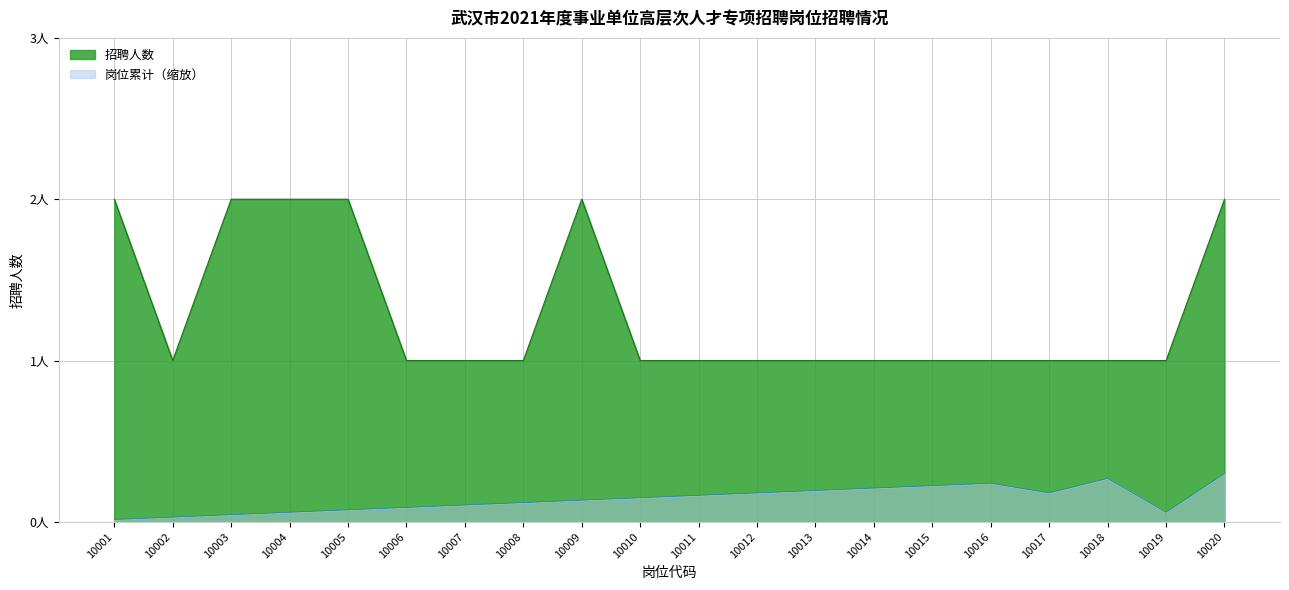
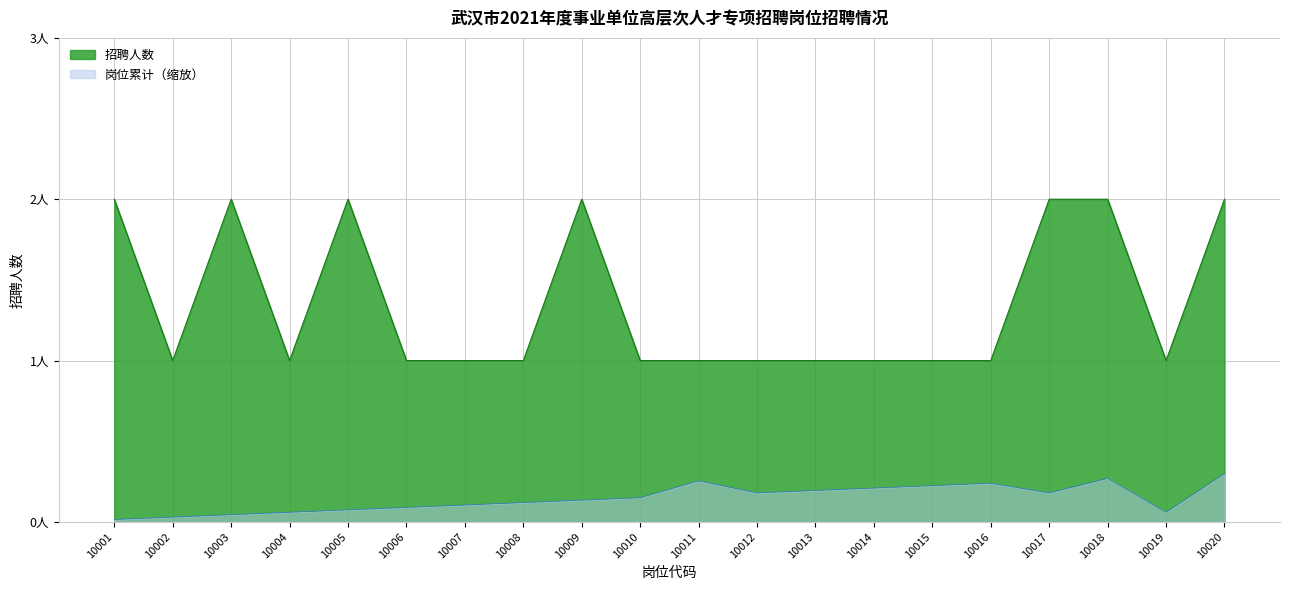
招聘人数, 10004: 2人 -> 1人
岗位累计（缩放）, 10011: 0.17人 -> 0.26人
招聘人数, 10017: 1人 -> 2人
招聘人数, 10018: 1人 -> 2人
